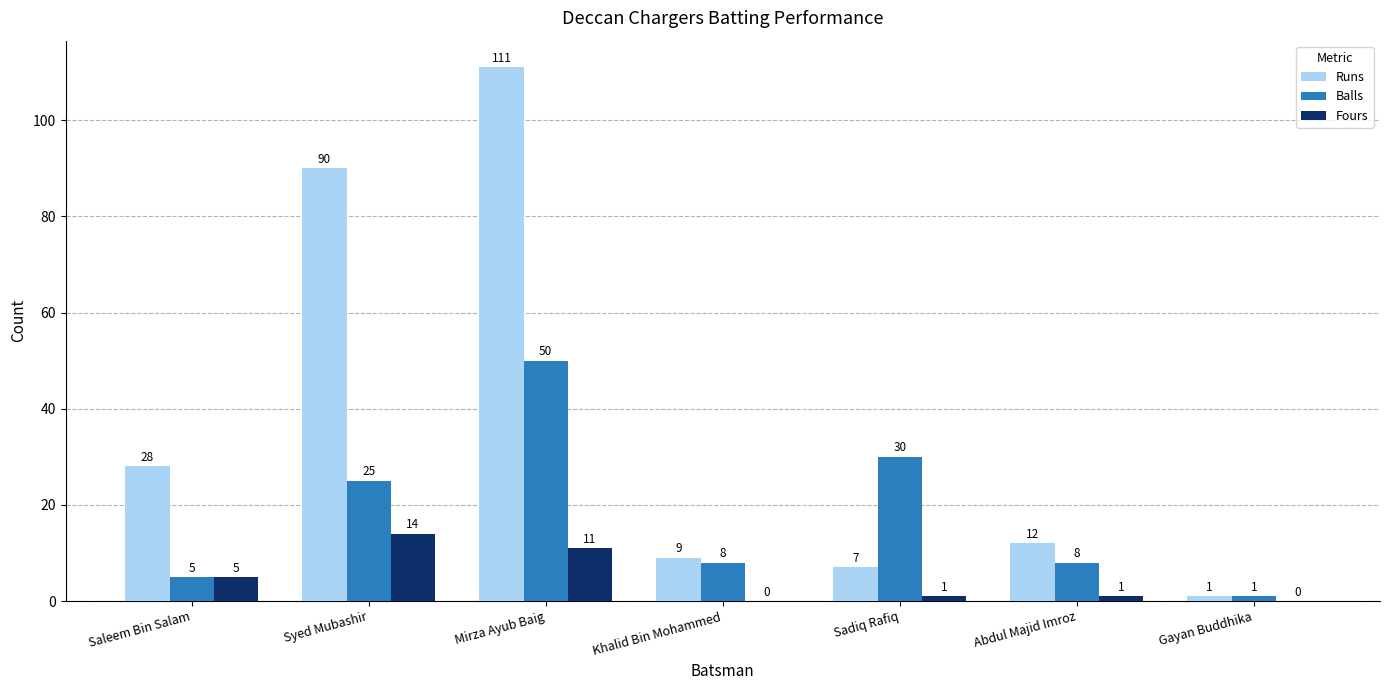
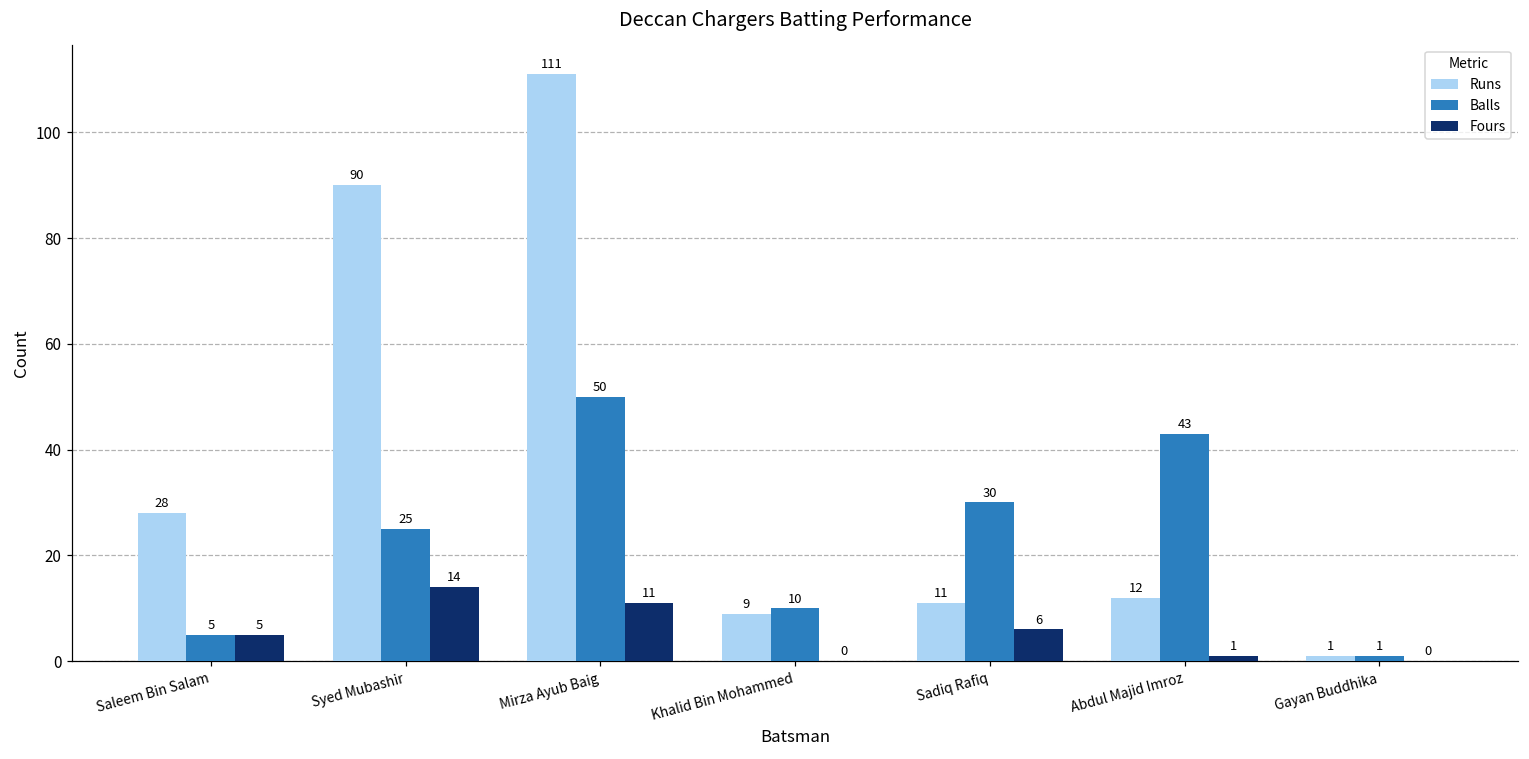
Balls, Khalid Bin Mohammed: 8 -> 10
Runs, Sadiq Rafiq: 7 -> 11
Fours, Sadiq Rafiq: 1 -> 6
Balls, Abdul Majid Imroz: 8 -> 43
